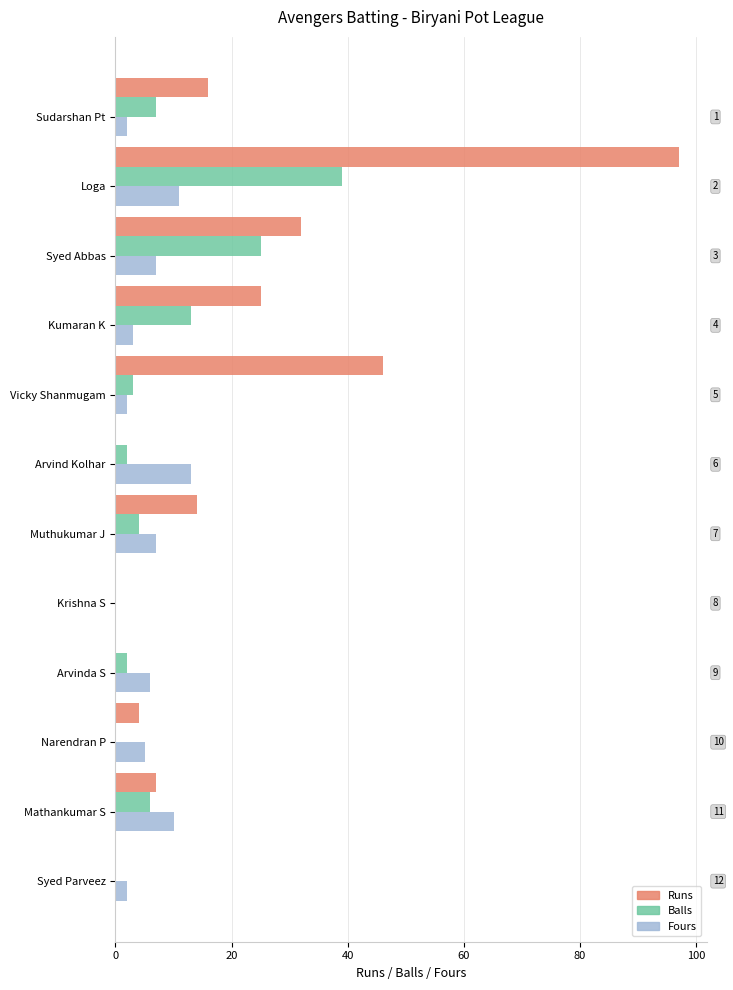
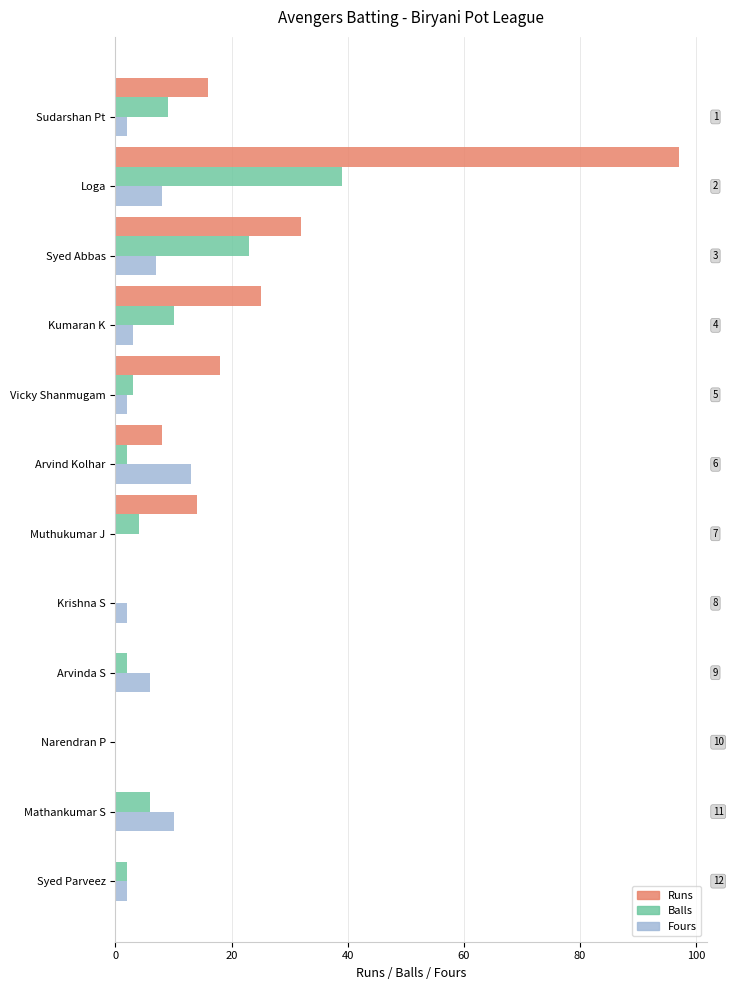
Balls, Sudarshan Pt: 7 -> 9
Fours, Loga: 11 -> 8
Balls, Syed Abbas: 25 -> 23
Balls, Kumaran K: 13 -> 10
Runs, Vicky Shanmugam: 46 -> 18
Runs, Arvind Kolhar: 0 -> 8
Fours, Muthukumar J: 7 -> 0
Fours, Krishna S: 0 -> 2
Runs, Narendran P: 4 -> 0
Fours, Narendran P: 5 -> 0
Runs, Mathankumar S: 7 -> 0
Balls, Syed Parveez: 0 -> 2
